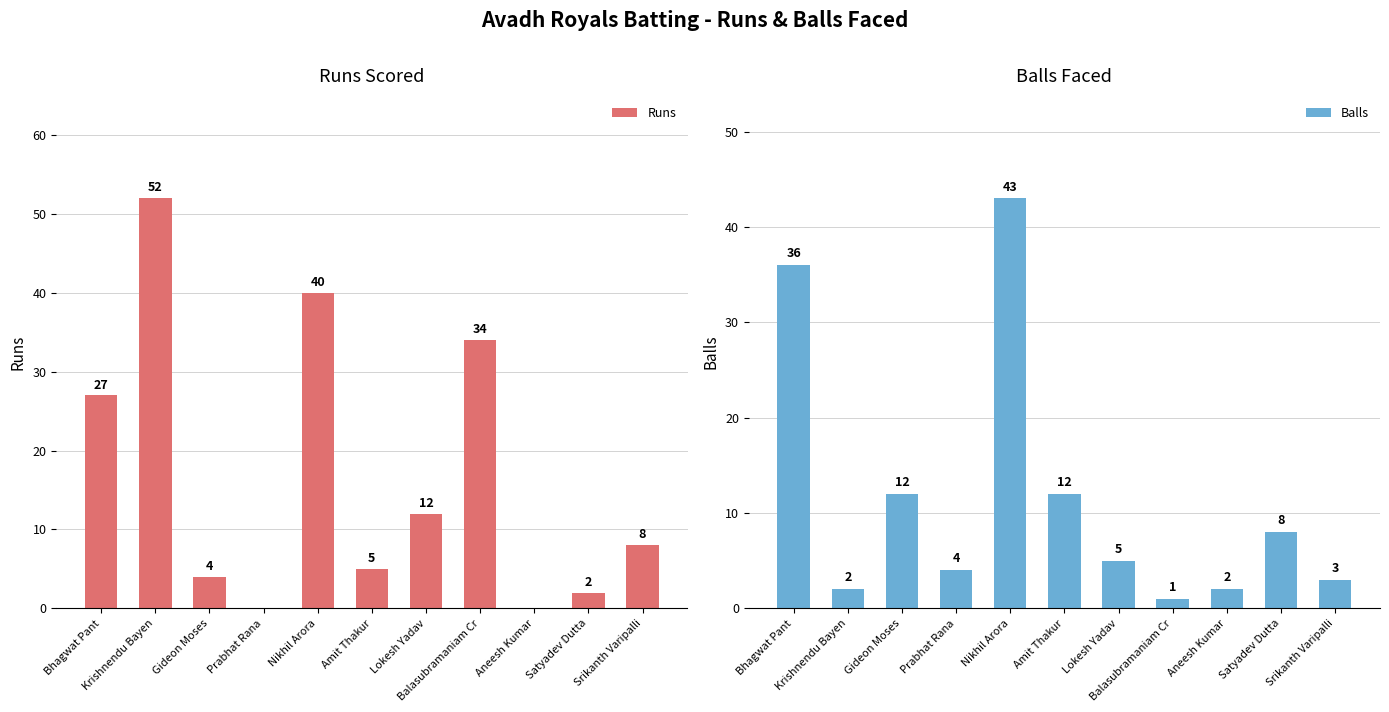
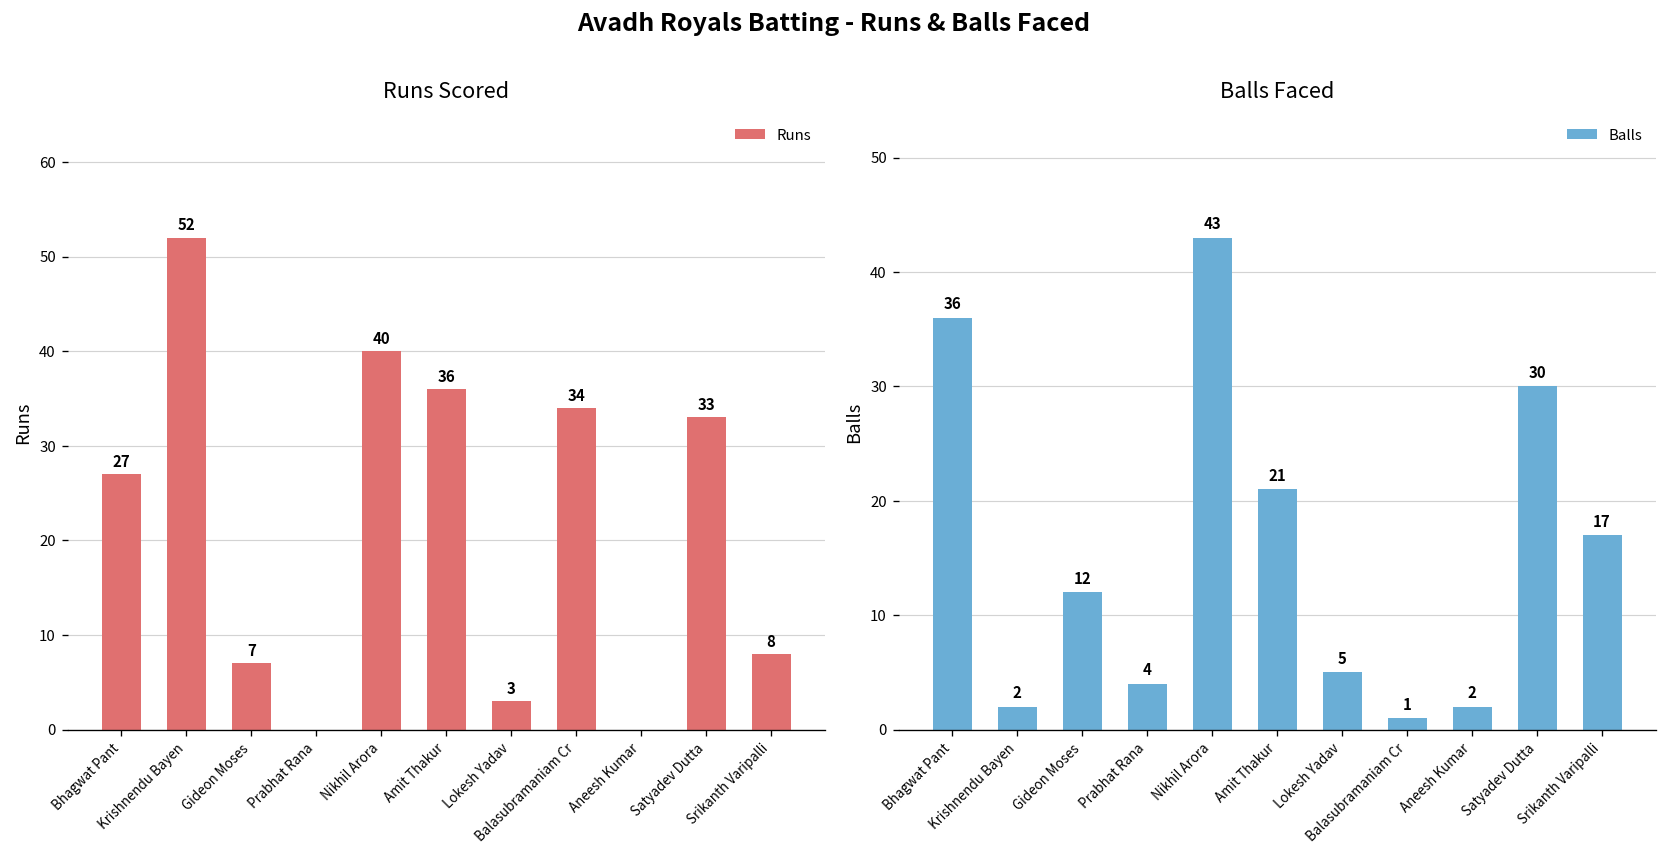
Runs Scored, Gideon Moses: 4 -> 7
Runs Scored, Amit Thakur: 5 -> 36
Runs Scored, Lokesh Yadav: 12 -> 3
Runs Scored, Satyadev Dutta: 2 -> 33
Balls Faced, Amit Thakur: 12 -> 21
Balls Faced, Satyadev Dutta: 8 -> 30
Balls Faced, Srikanth Varipalli: 3 -> 17
